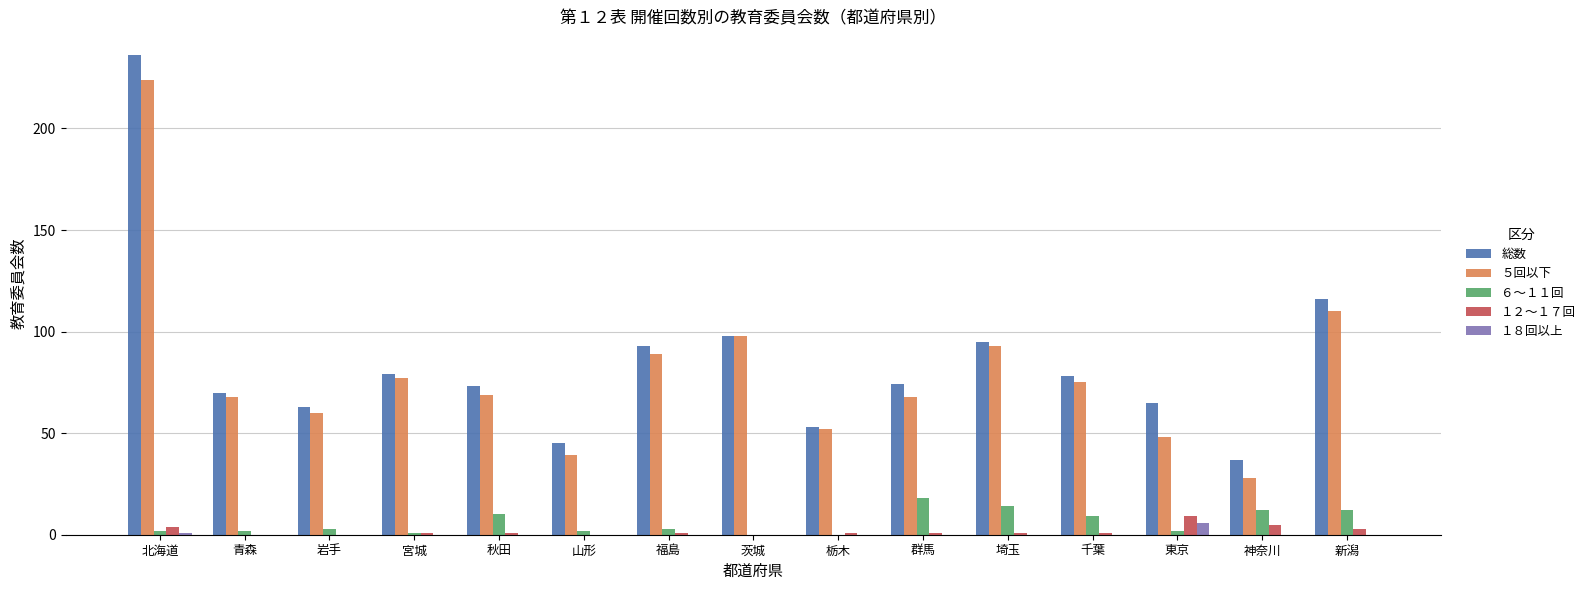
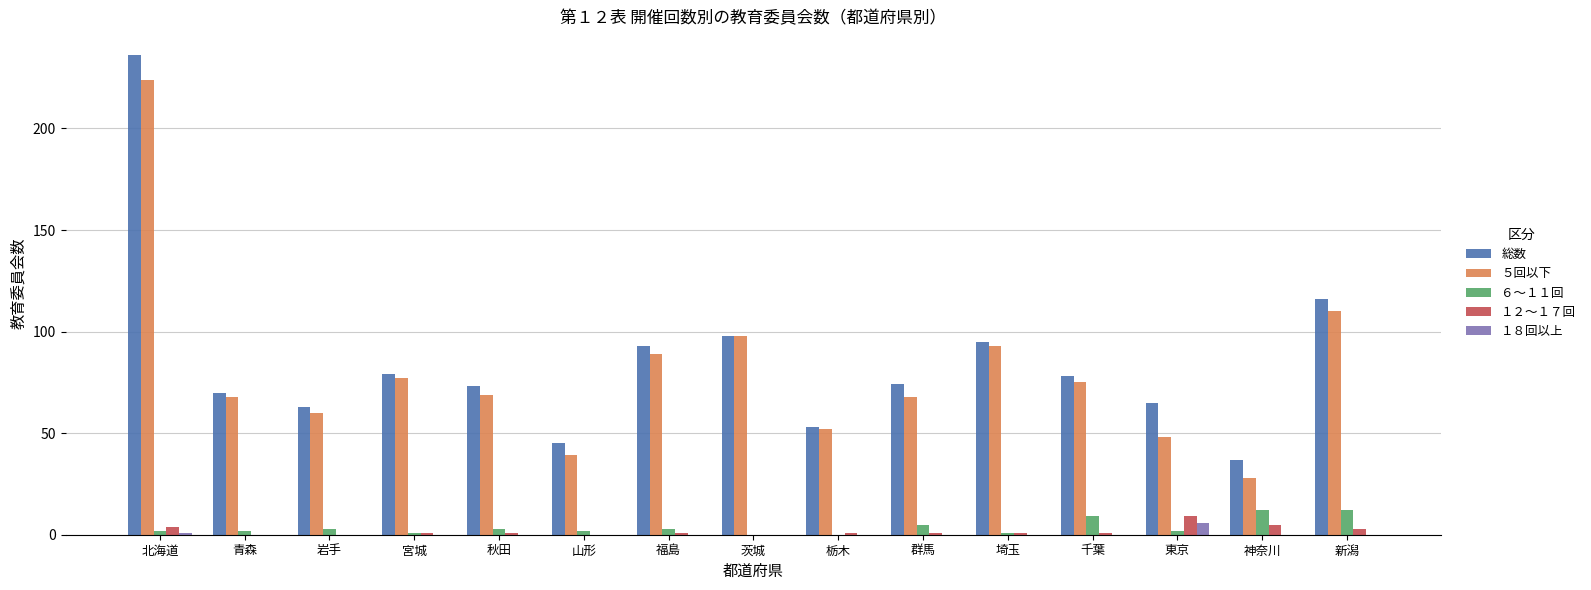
６～１１回, 秋田: 10 -> 3
６～１１回, 群馬: 18 -> 5
６～１１回, 埼玉: 14 -> 1
